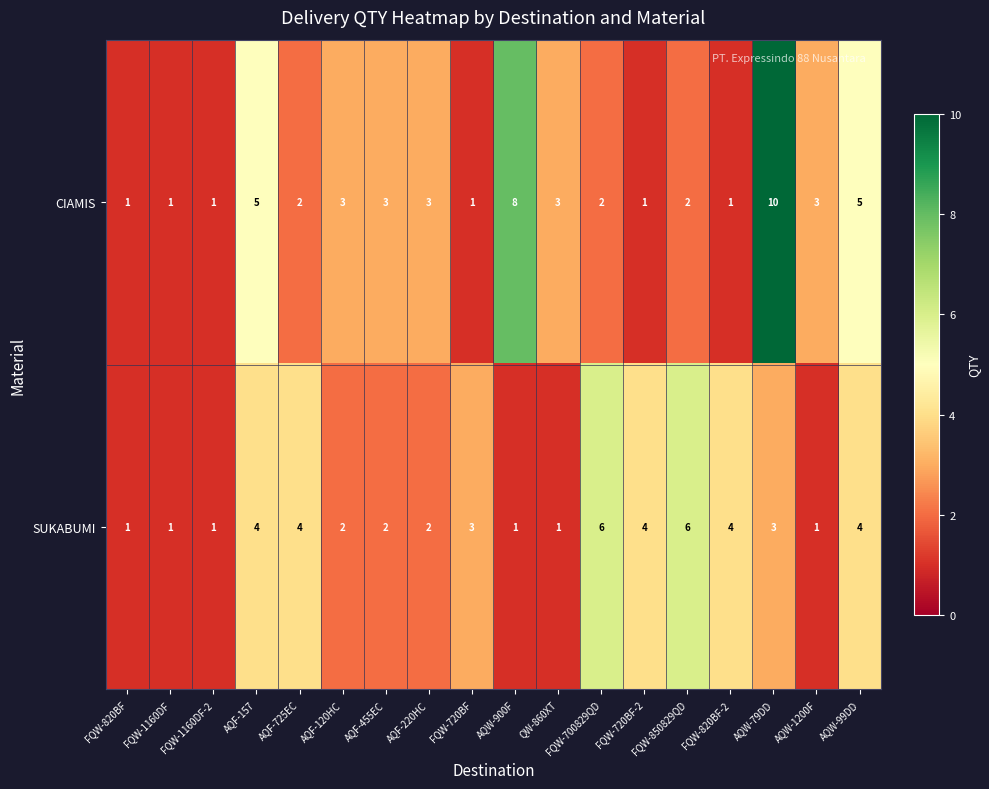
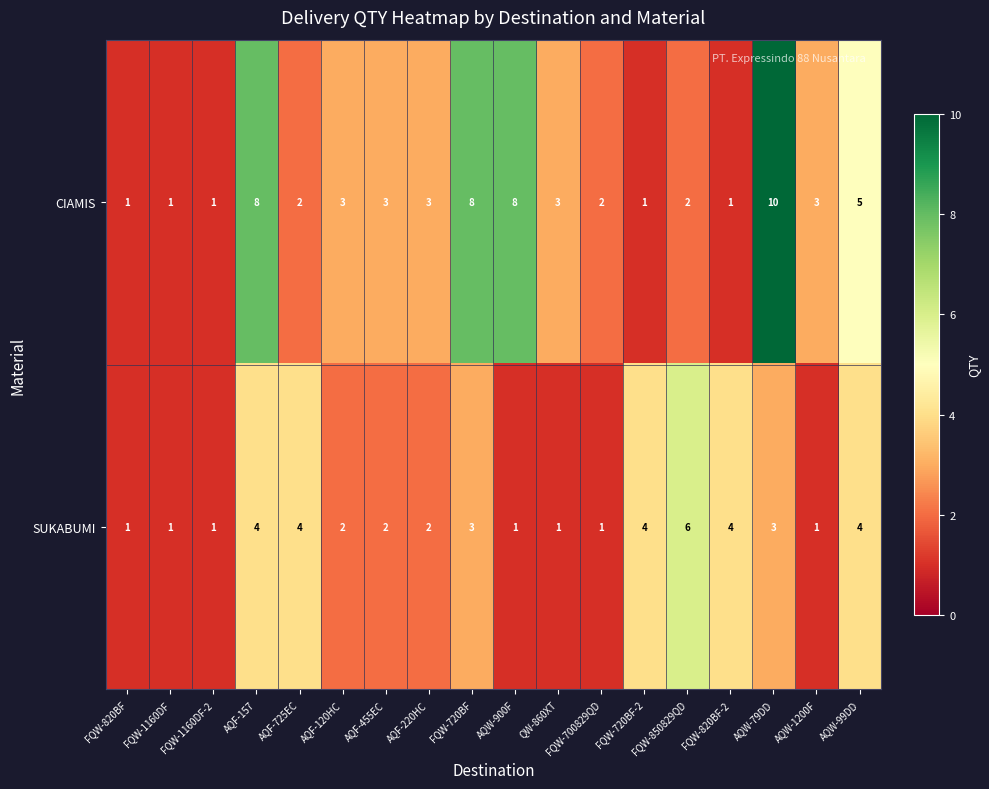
CIAMIS, AQF-157: 5 -> 8
CIAMIS, FQW-720BF: 1 -> 8
SUKABUMI, FQW-700829QD: 6 -> 1
